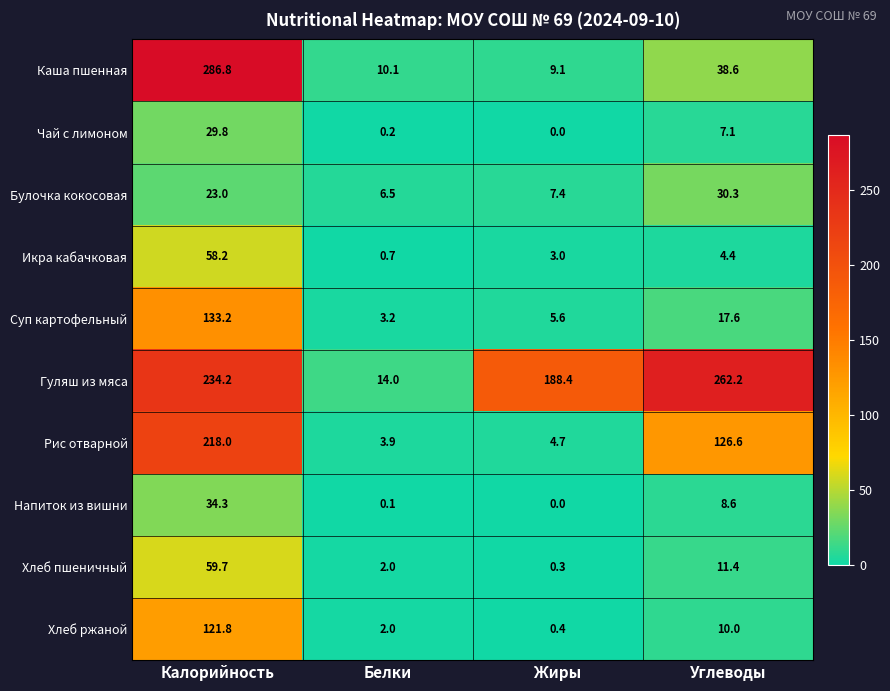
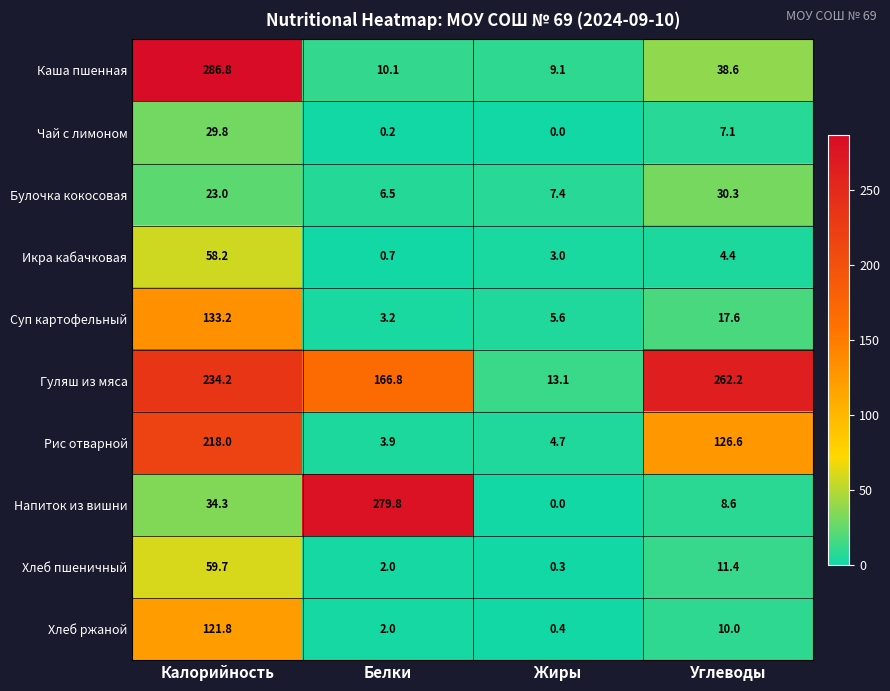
Гуляш из мяса, Белки: 14.0 -> 166.8
Гуляш из мяса, Жиры: 188.4 -> 13.1
Напиток из вишни, Белки: 0.1 -> 279.8
